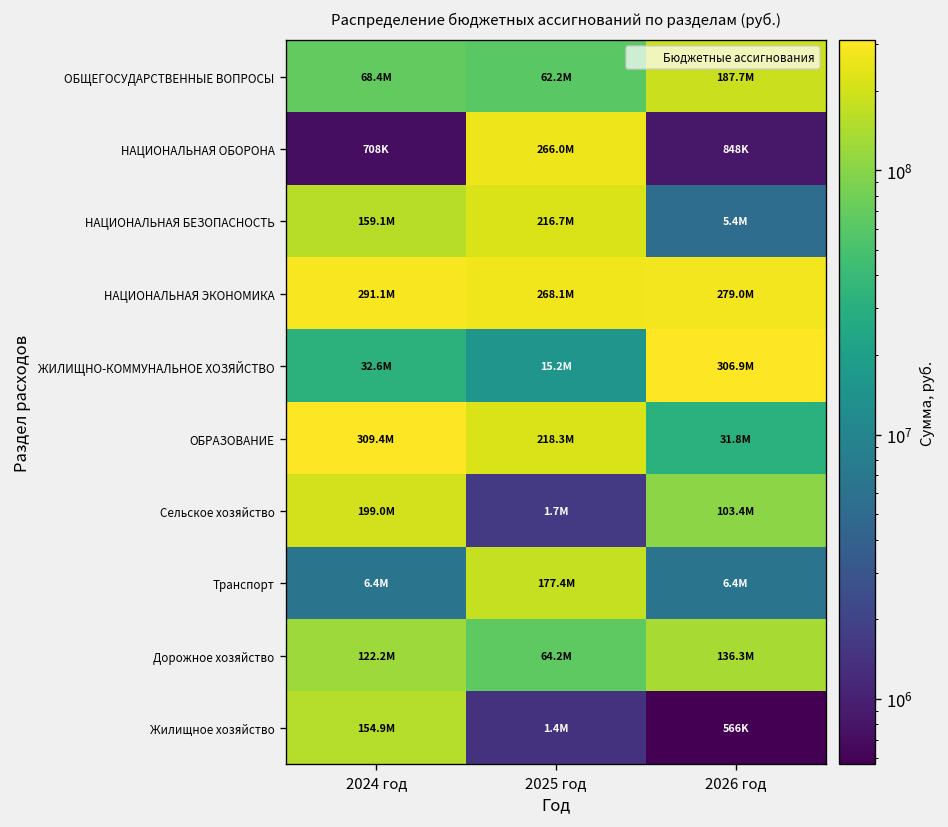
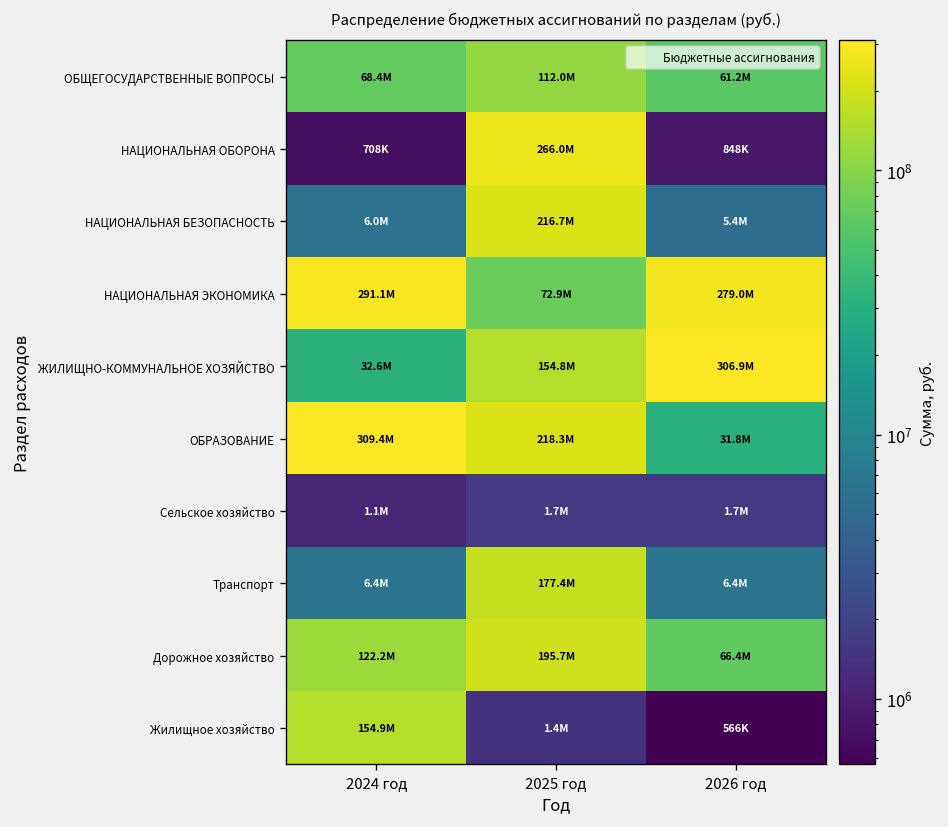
ОБЩЕГОСУДАРСТВЕННЫЕ ВОПРОСЫ, 2025 год: 62.2M -> 112.0M
ОБЩЕГОСУДАРСТВЕННЫЕ ВОПРОСЫ, 2026 год: 187.7M -> 61.2M
НАЦИОНАЛЬНАЯ БЕЗОПАСНОСТЬ, 2024 год: 159.1M -> 6.0M
НАЦИОНАЛЬНАЯ ЭКОНОМИКА, 2025 год: 268.1M -> 72.9M
ЖИЛИЩНО-КОММУНАЛЬНОЕ ХОЗЯЙСТВО, 2025 год: 15.2M -> 154.8M
Сельское хозяйство, 2024 год: 199.0M -> 1.1M
Сельское хозяйство, 2026 год: 103.4M -> 1.7M
Дорожное хозяйство, 2025 год: 64.2M -> 195.7M
Дорожное хозяйство, 2026 год: 136.3M -> 66.4M
